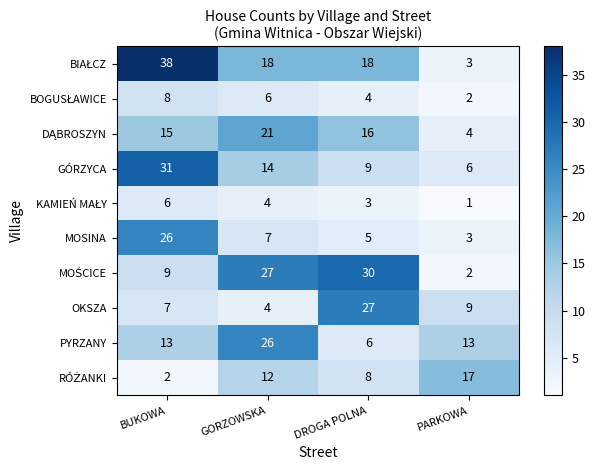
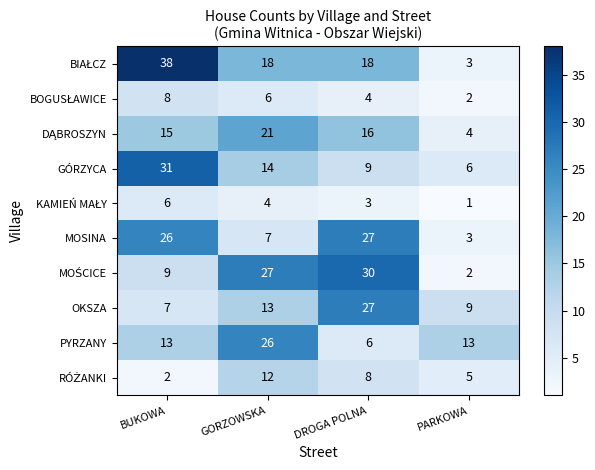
MOSINA, DROGA POLNA: 5 -> 27
OKSZA, GORZOWSKA: 4 -> 13
RÓŻANKI, PARKOWA: 17 -> 5
